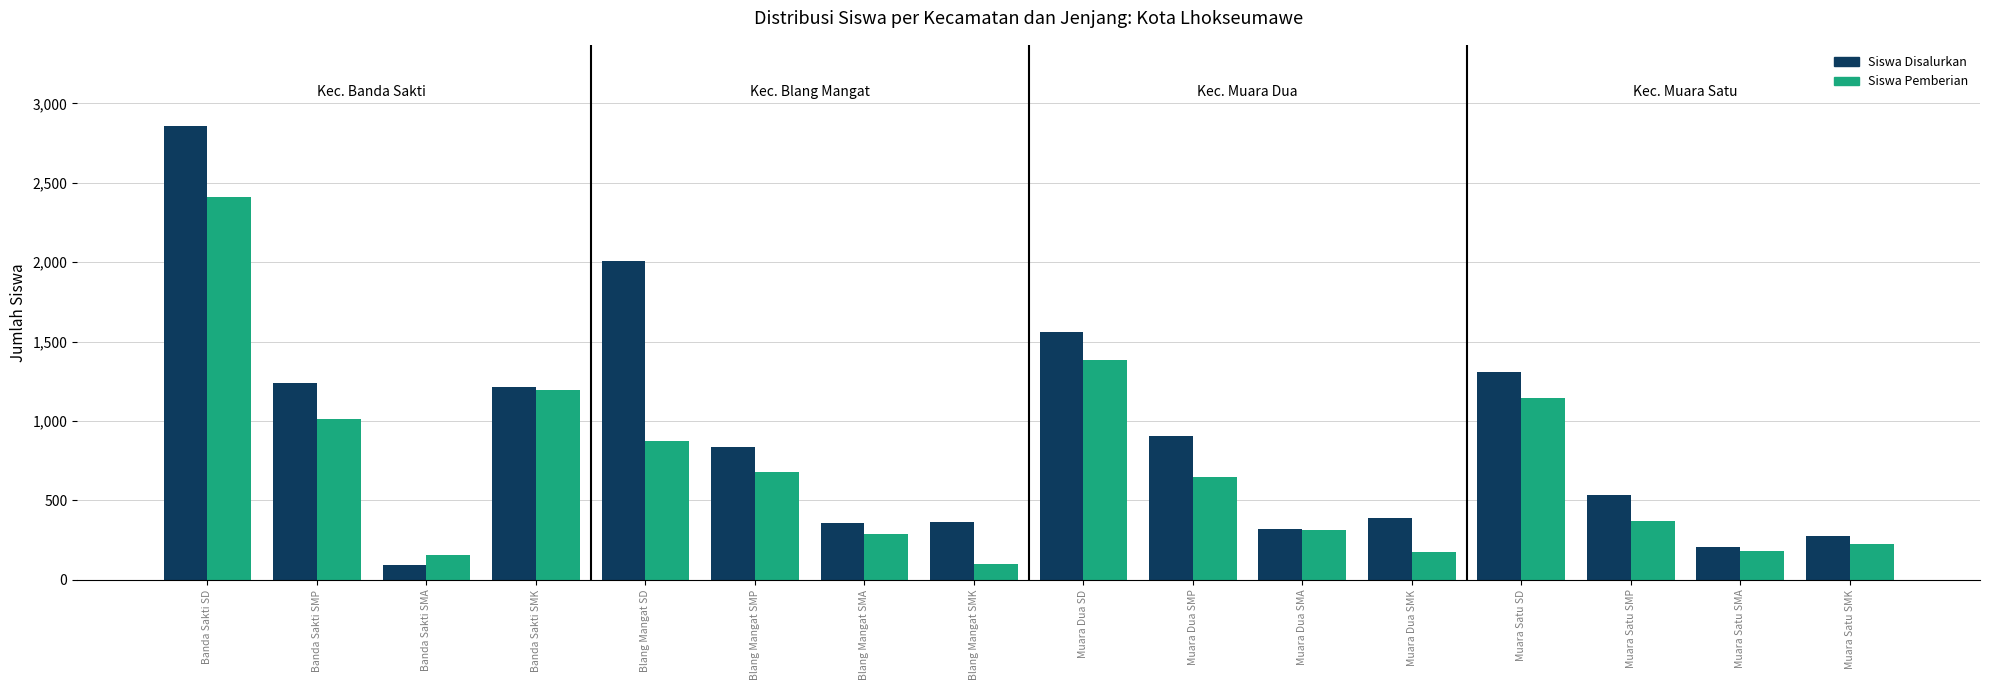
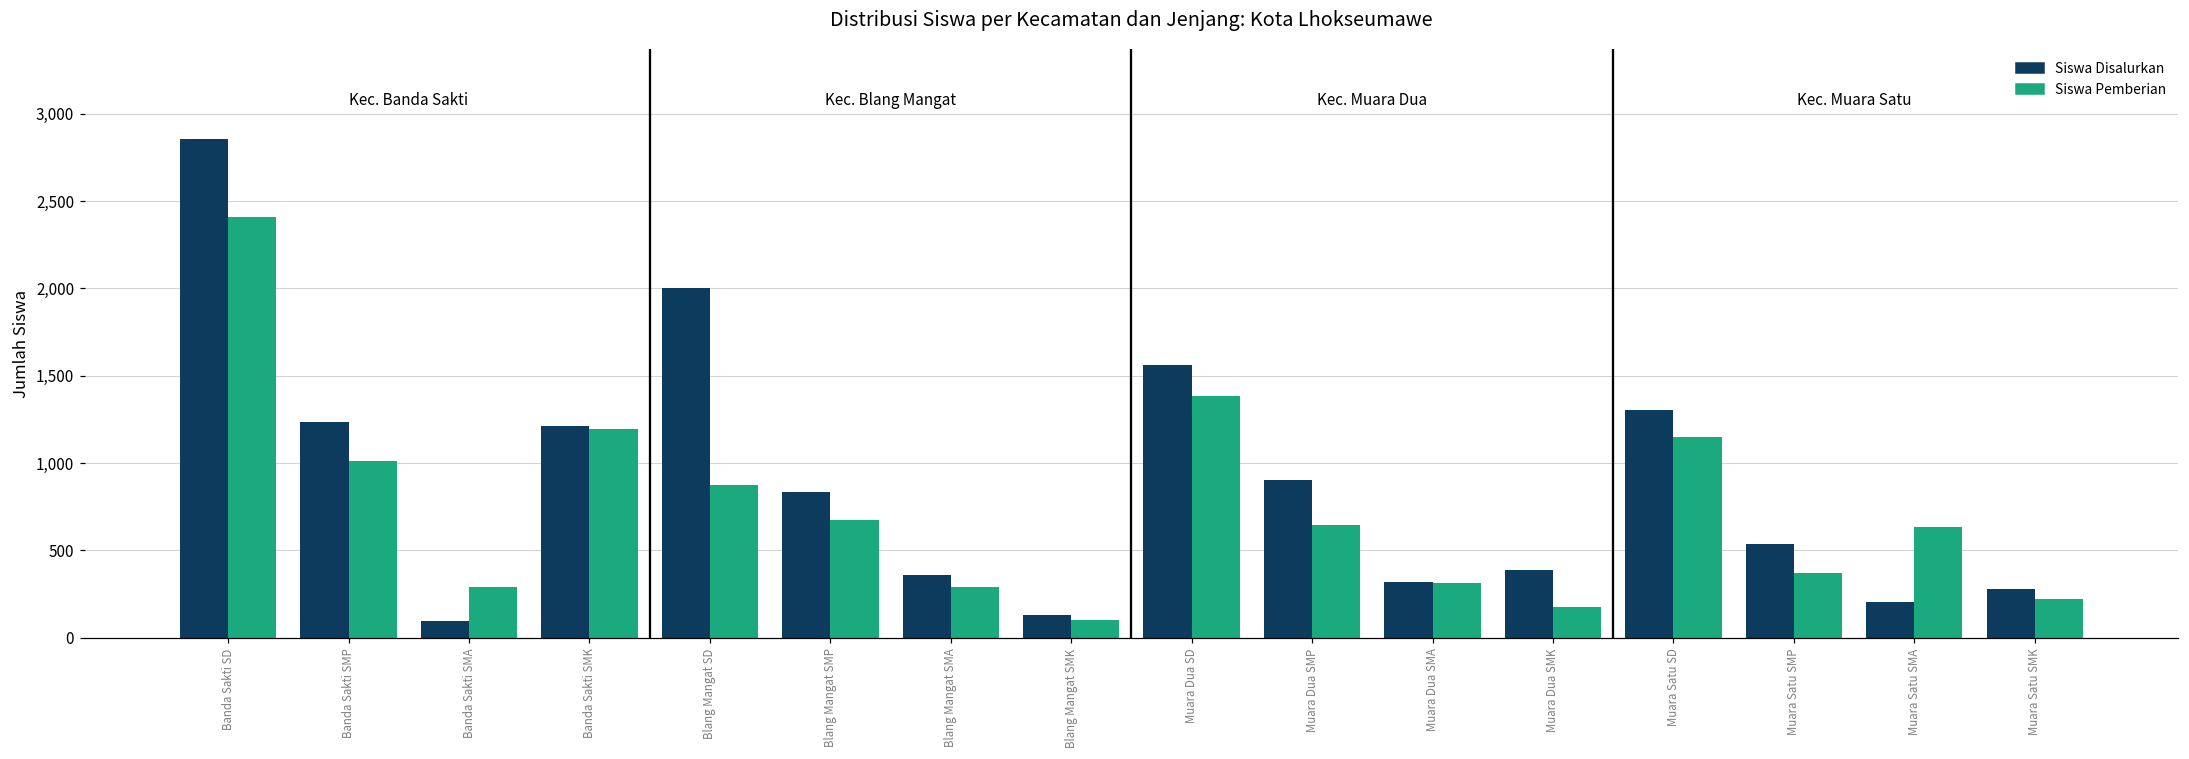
Siswa Pemberian, Banda Sakti SMA: 160 -> 290
Siswa Disalurkan, Blang Mangat SMK: 370 -> 130
Siswa Pemberian, Muara Satu SMA: 180 -> 630
